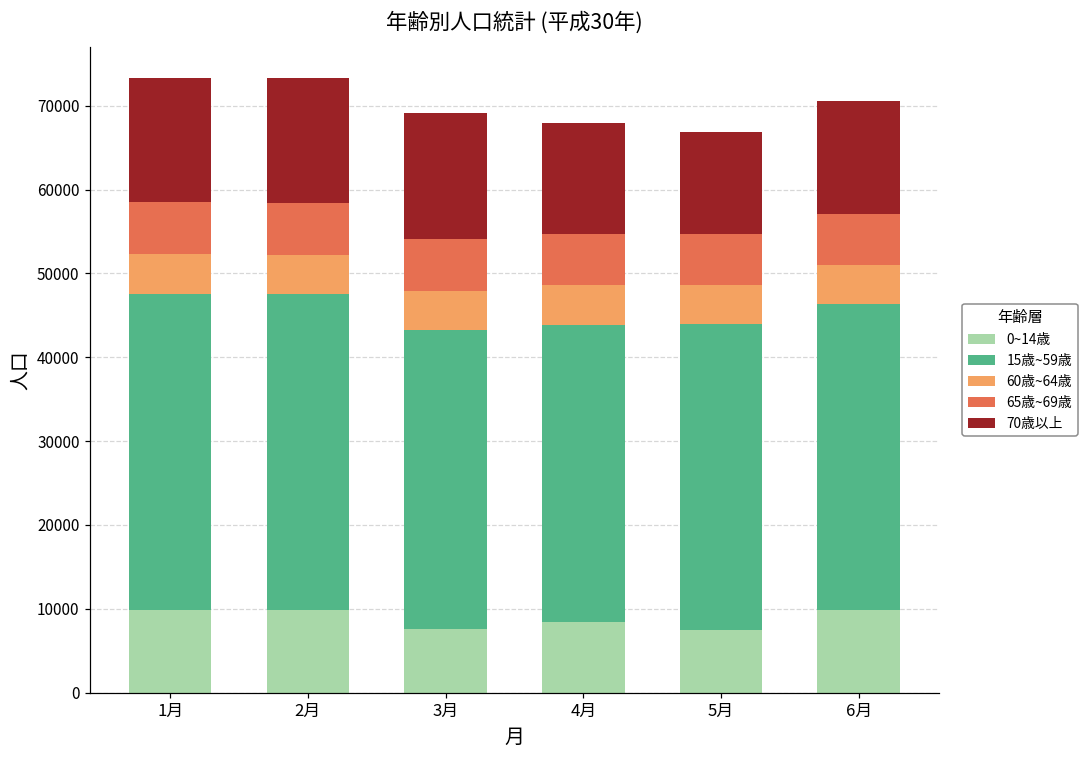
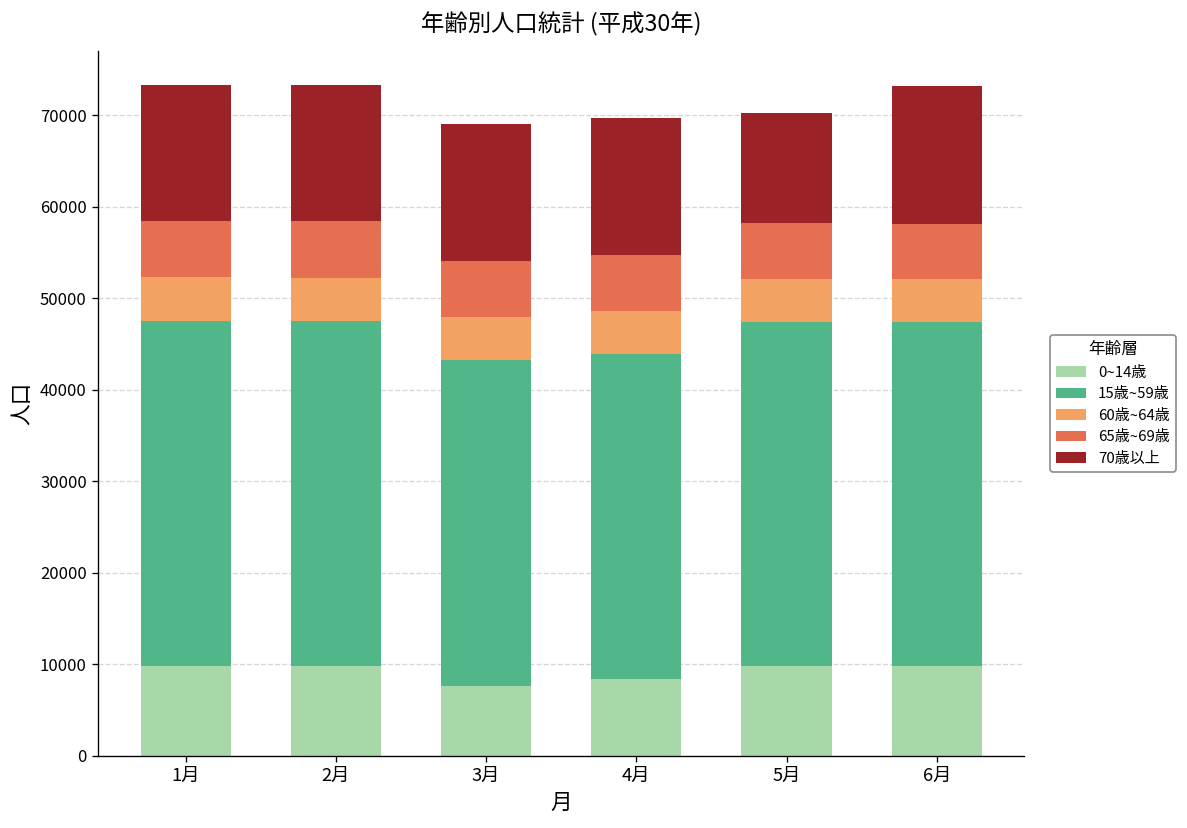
70歳以上, 4月: 13000 -> 15000
0~14歳, 5月: 8000 -> 10000
15歳~59歳, 5月: 36000 -> 38000
15歳~59歳, 6月: 37000 -> 38000
70歳以上, 6月: 13000 -> 15000
